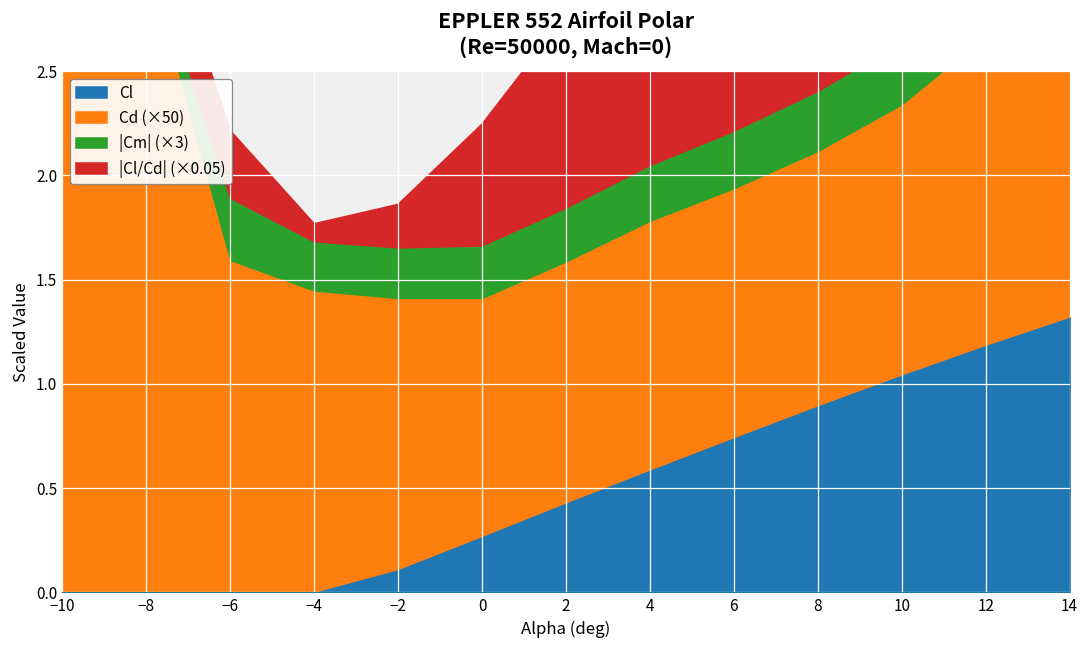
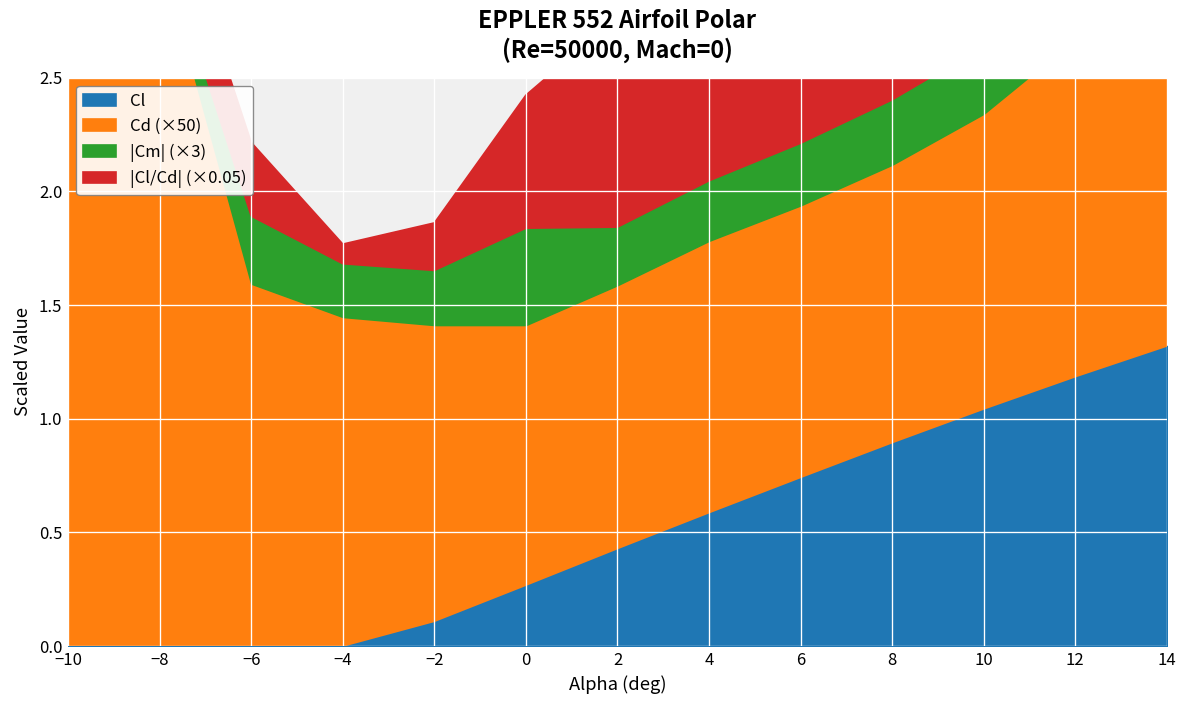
|Cm| (×3), 0: 0.25 -> 0.43
